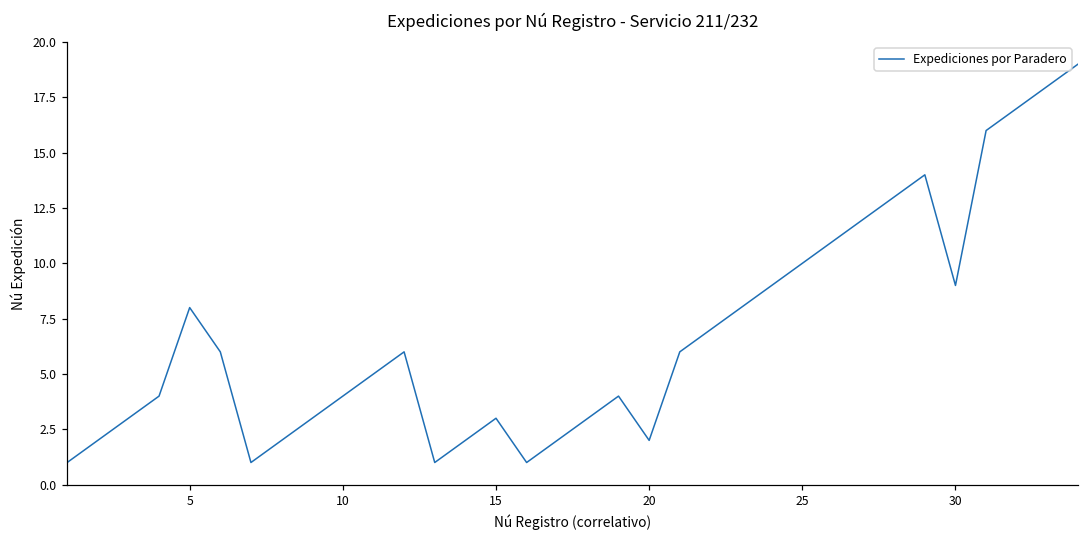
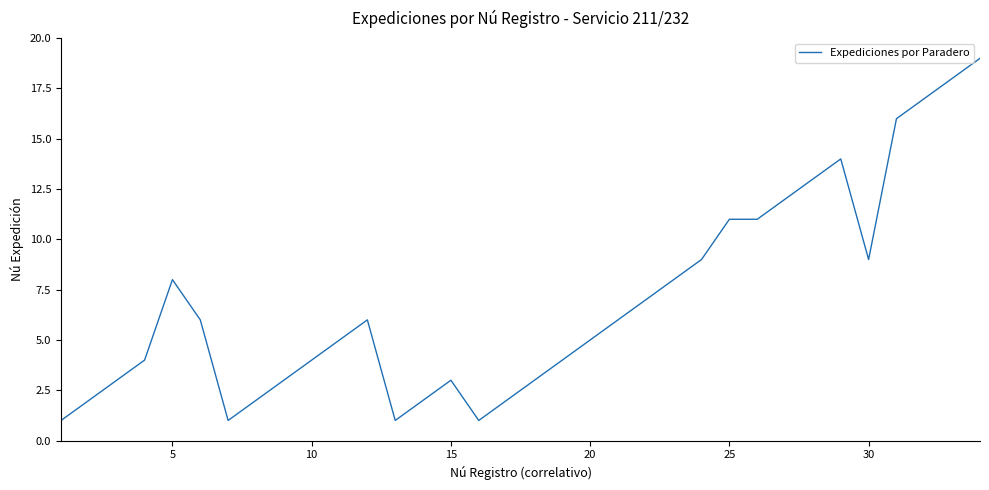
20: 2 -> 5
25: 10 -> 11
